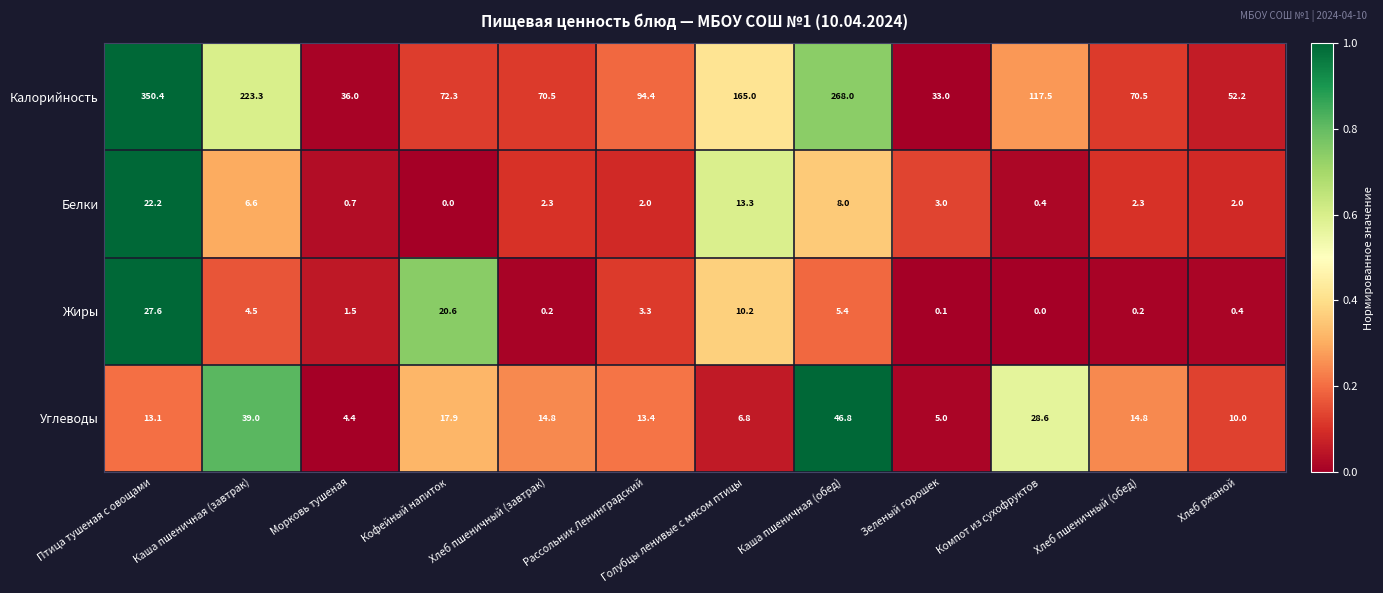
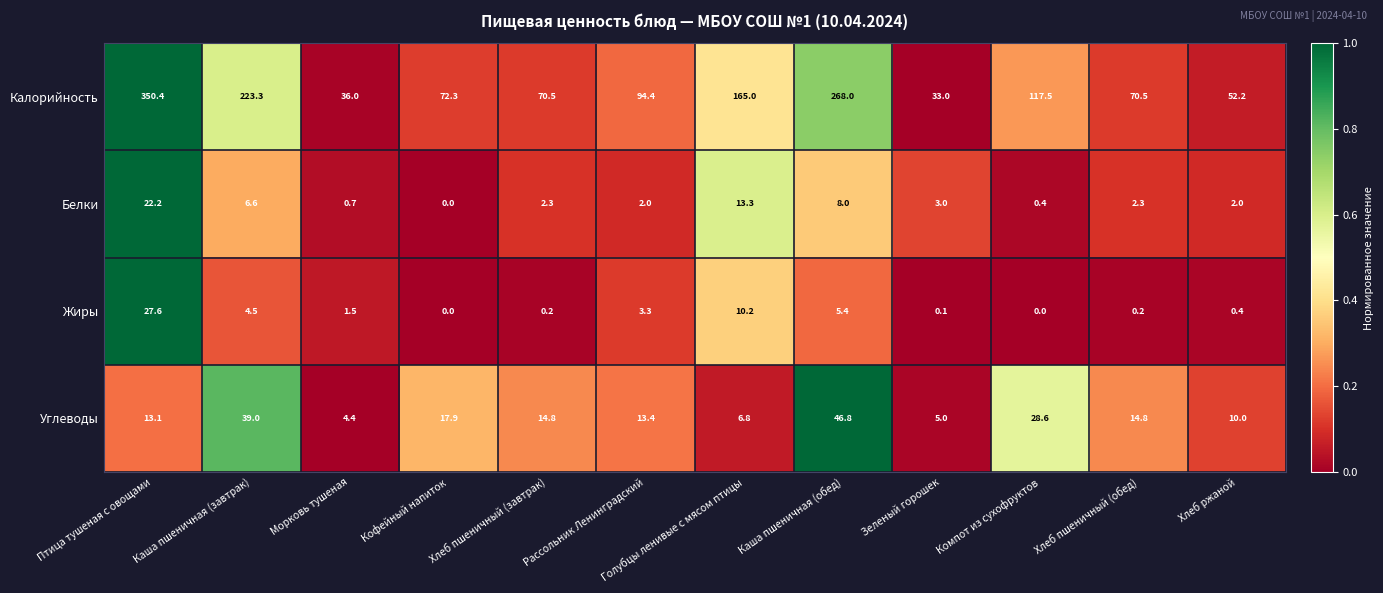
Жиры, Кофейный напиток: 20.6 -> 0.0
